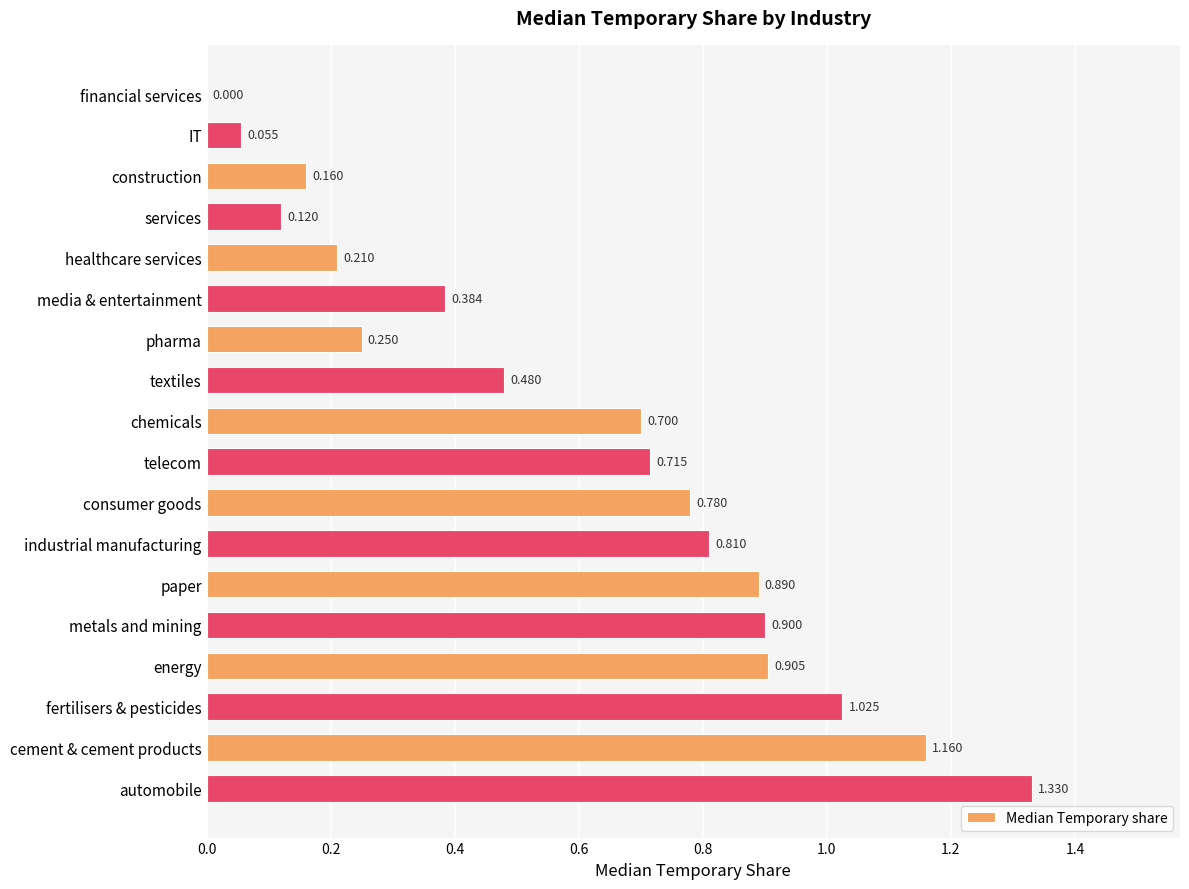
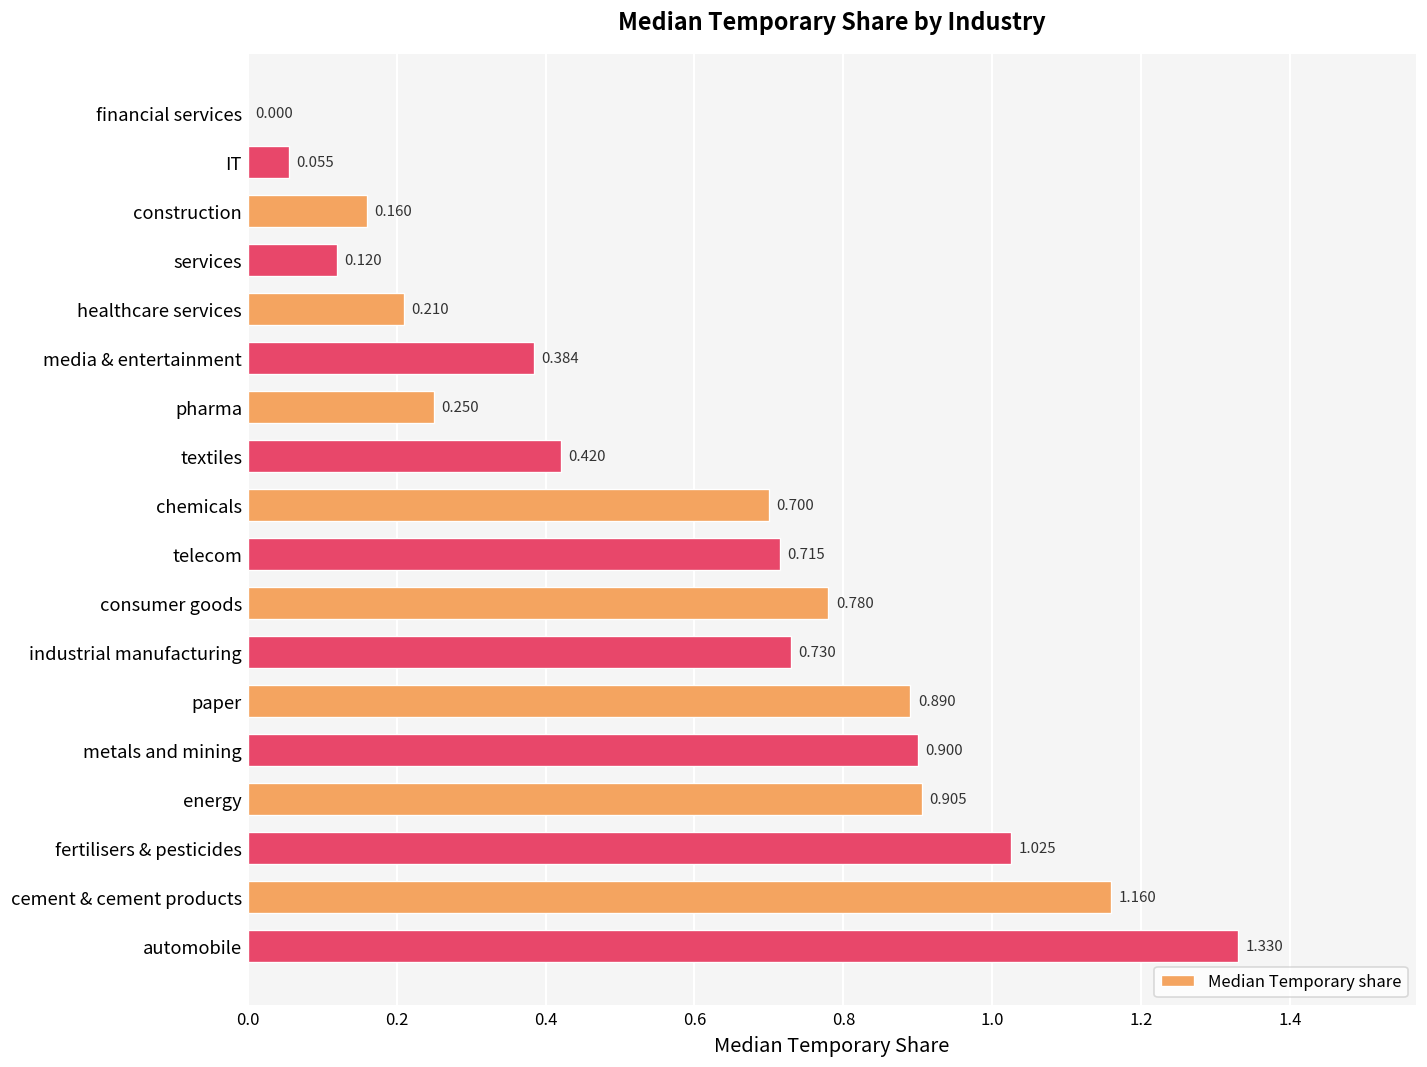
textiles: 0.480 -> 0.420
industrial manufacturing: 0.810 -> 0.730
